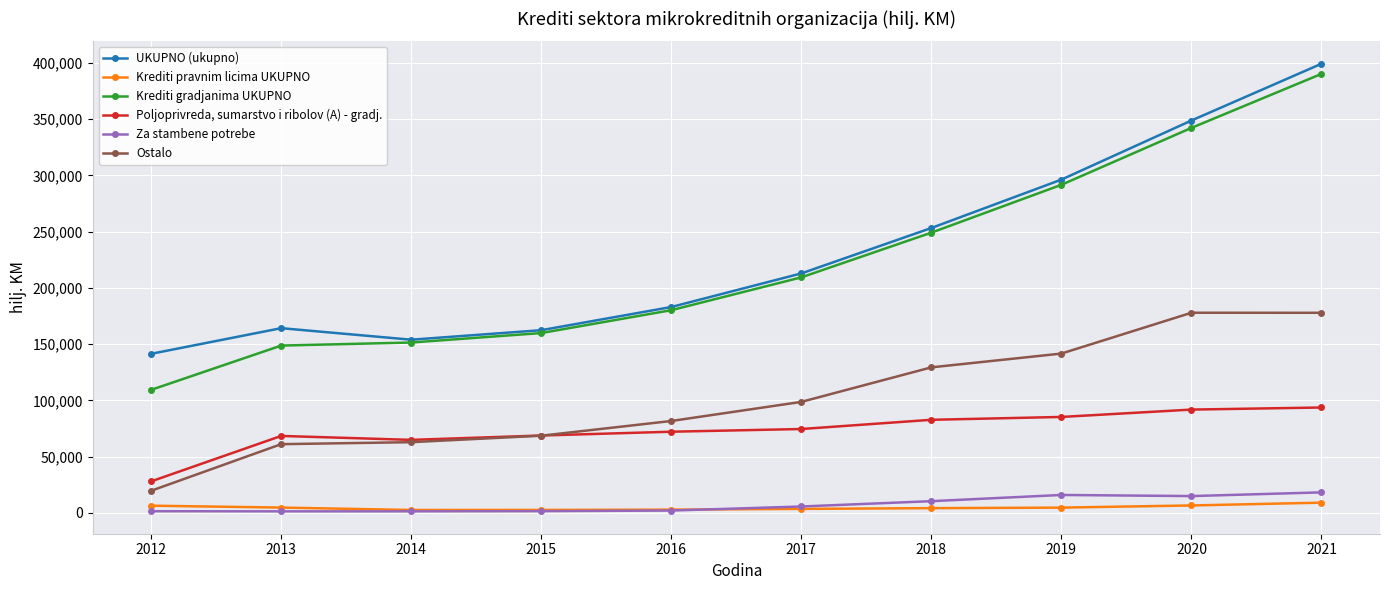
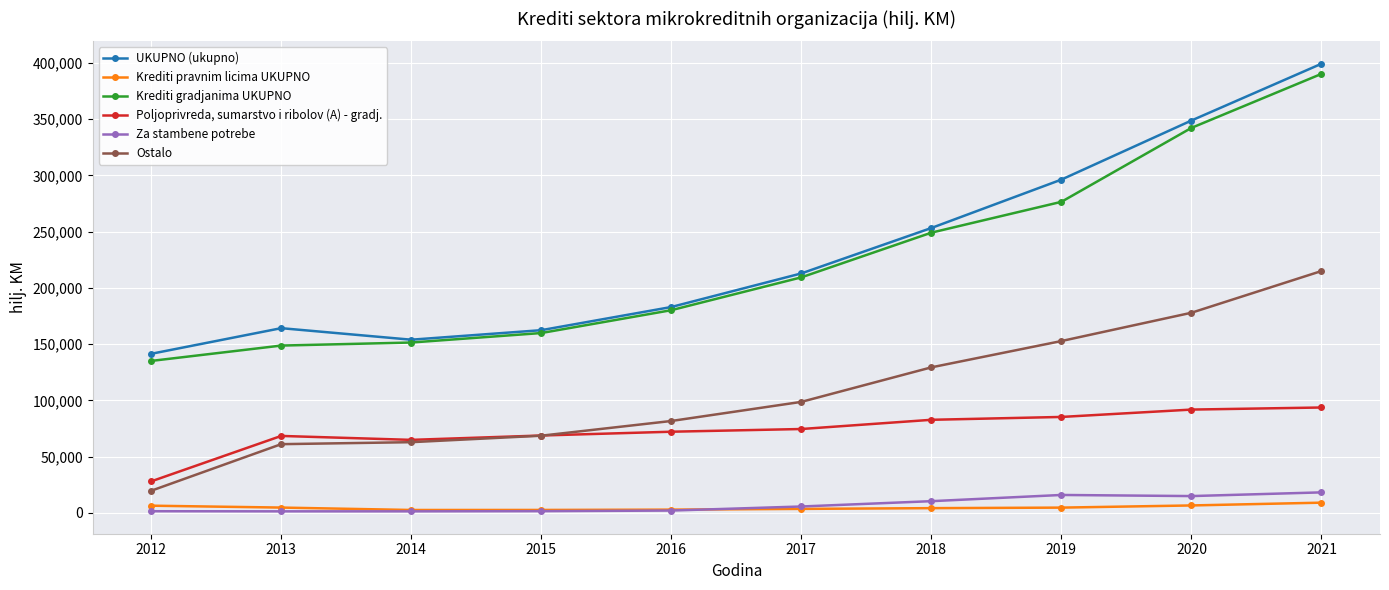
Krediti gradjanima UKUPNO, 2012: 109,000 -> 135,000
Krediti gradjanima UKUPNO, 2019: 292,000 -> 276,000
Ostalo, 2019: 142,000 -> 153,000
Ostalo, 2021: 178,000 -> 215,000
